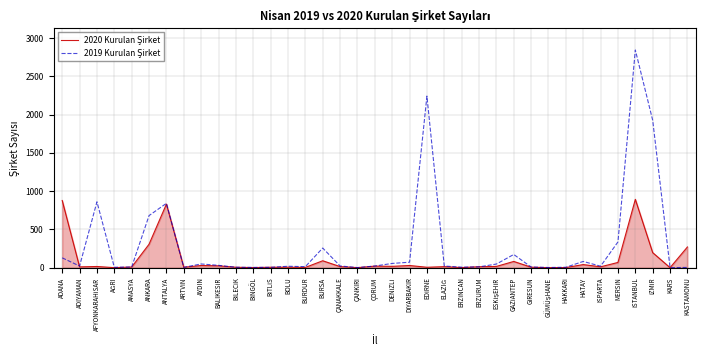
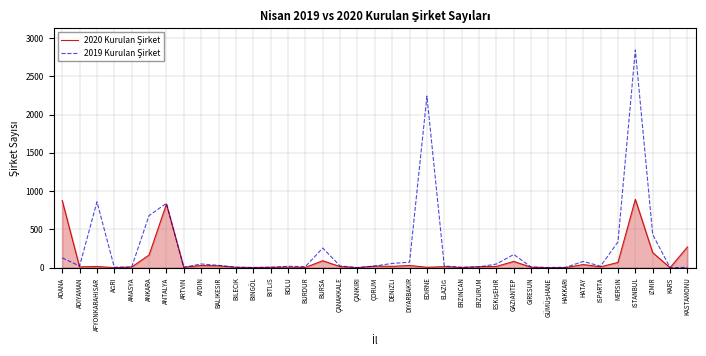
2020 Kurulan Şirket, ANKARA: 300 -> 200
2019 Kurulan Şirket, İZMİR: 1900 -> 400
